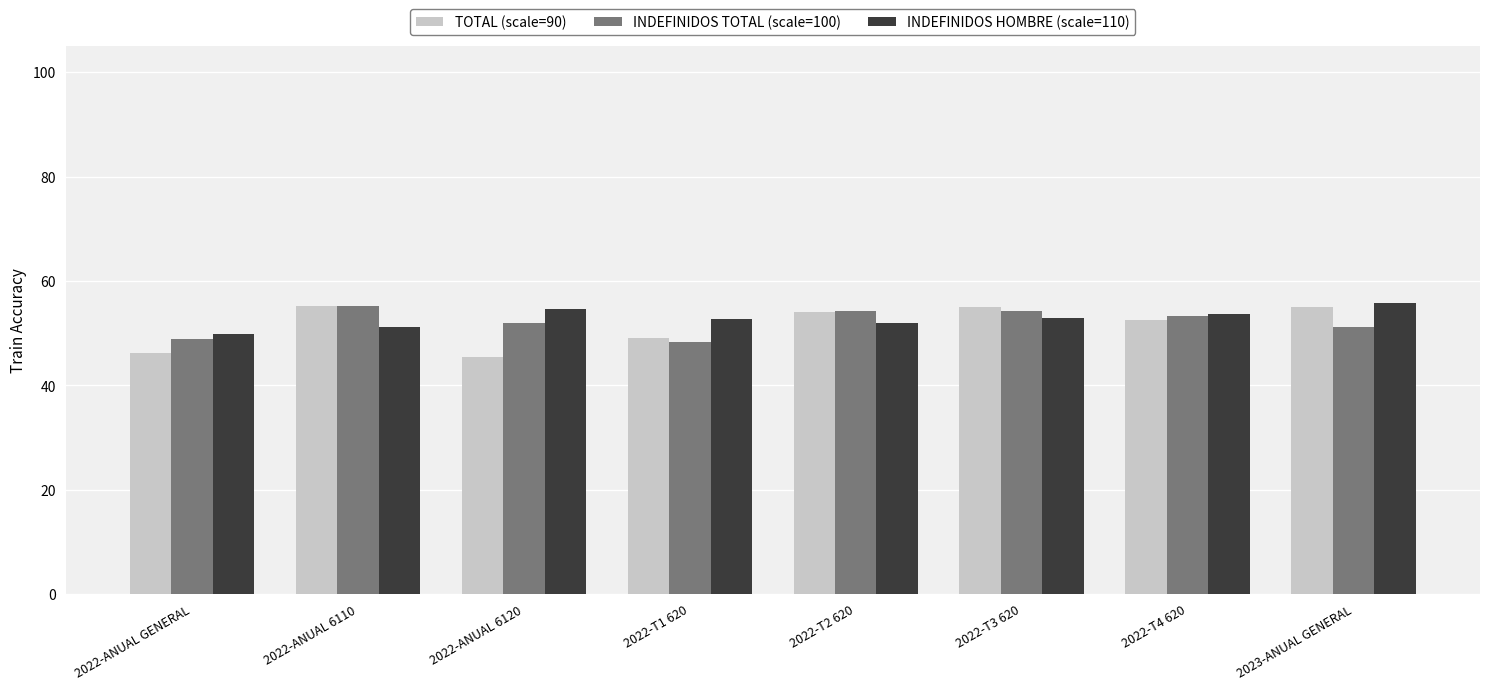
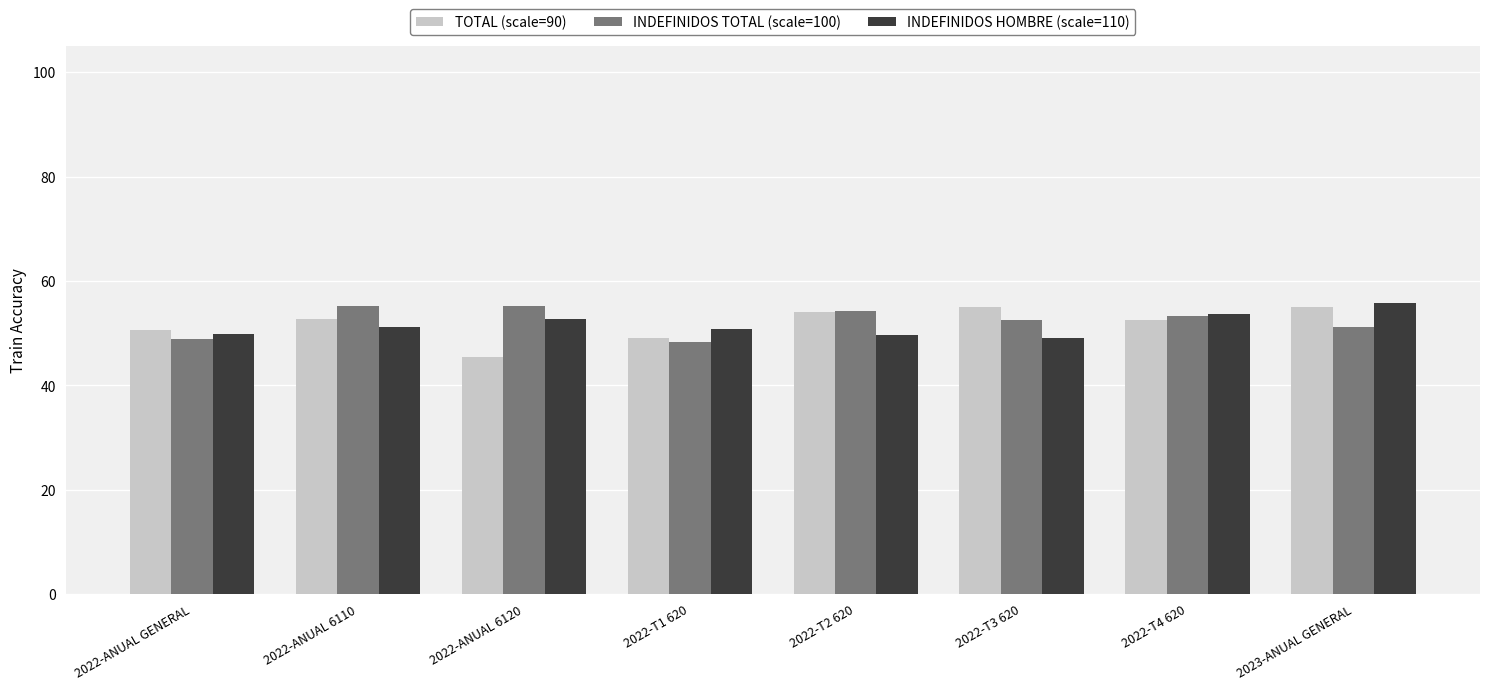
TOTAL (scale=90), 2022-ANUAL GENERAL: 46 -> 51
TOTAL (scale=90), 2022-ANUAL 6110: 55 -> 53
INDEFINIDOS TOTAL (scale=100), 2022-ANUAL 6120: 52 -> 55
INDEFINIDOS HOMBRE (scale=110), 2022-ANUAL 6120: 55 -> 53
INDEFINIDOS HOMBRE (scale=110), 2022-T1 620: 53 -> 51
INDEFINIDOS HOMBRE (scale=110), 2022-T2 620: 52 -> 50
INDEFINIDOS TOTAL (scale=100), 2022-T3 620: 54 -> 53
INDEFINIDOS HOMBRE (scale=110), 2022-T3 620: 53 -> 49
